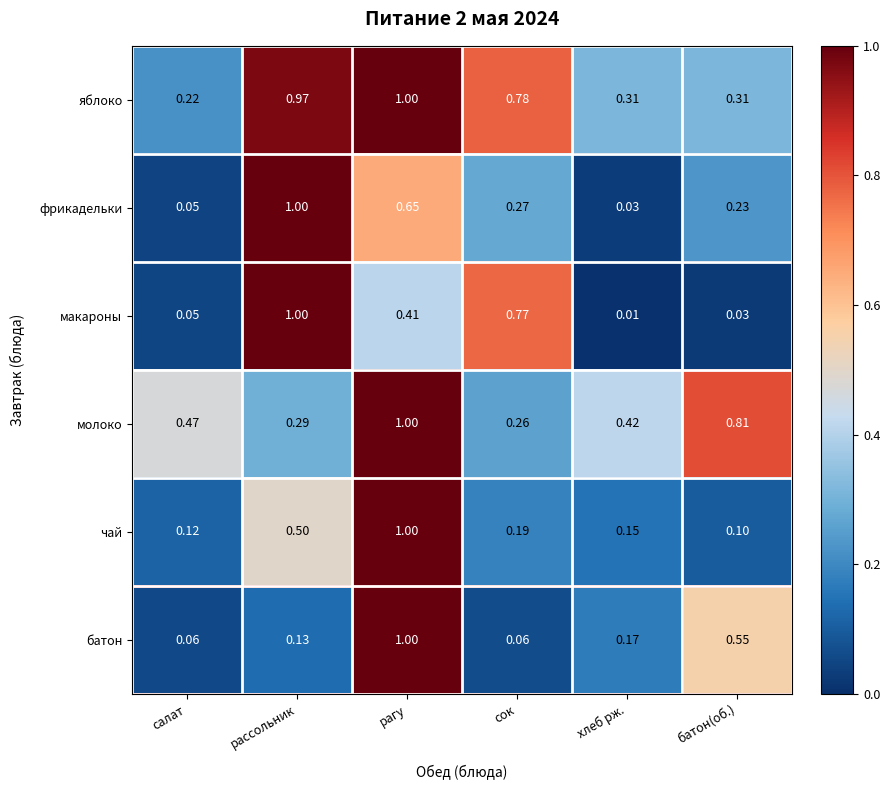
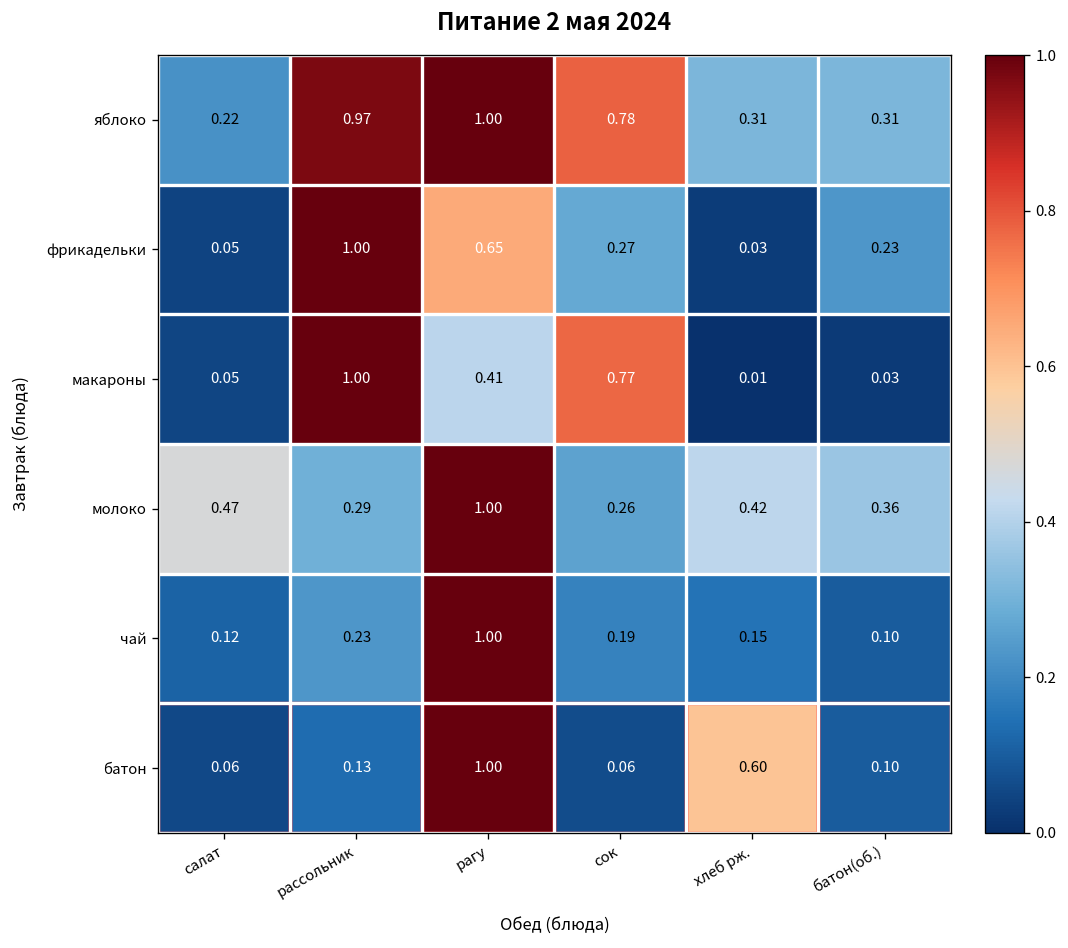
молоко, батон(об.): 0.81 -> 0.36
чай, рассольник: 0.50 -> 0.23
батон, хлеб рж.: 0.17 -> 0.60
батон, батон(об.): 0.55 -> 0.10
